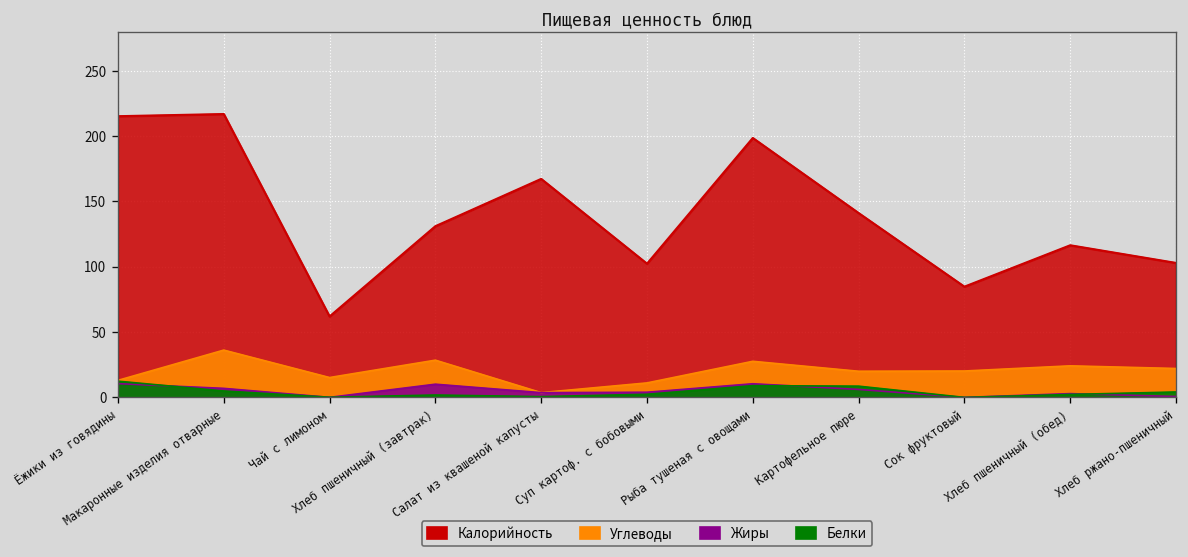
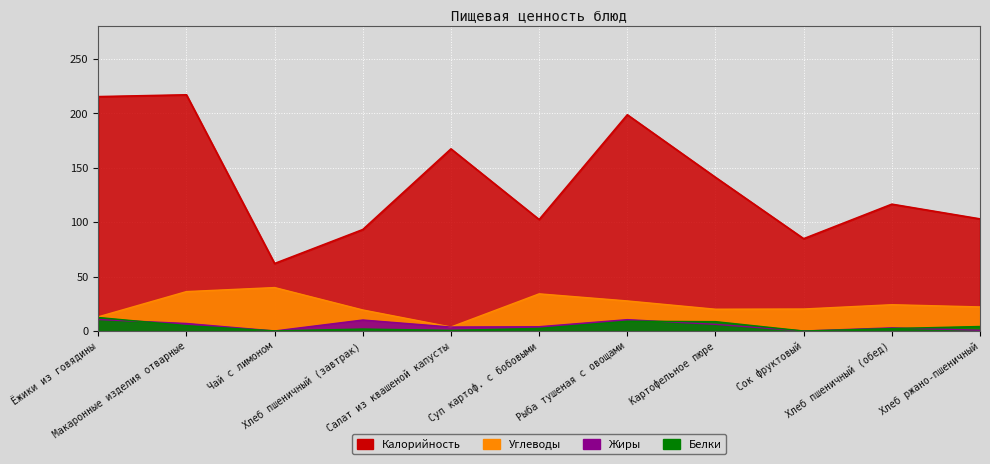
Углеводы, Чай с лимоном: 15 -> 40
Калорийность, Хлеб пшеничный (завтрак): 131 -> 93
Углеводы, Хлеб пшеничный (завтрак): 28 -> 19
Углеводы, Суп картоф. с бобовыми: 11 -> 34
